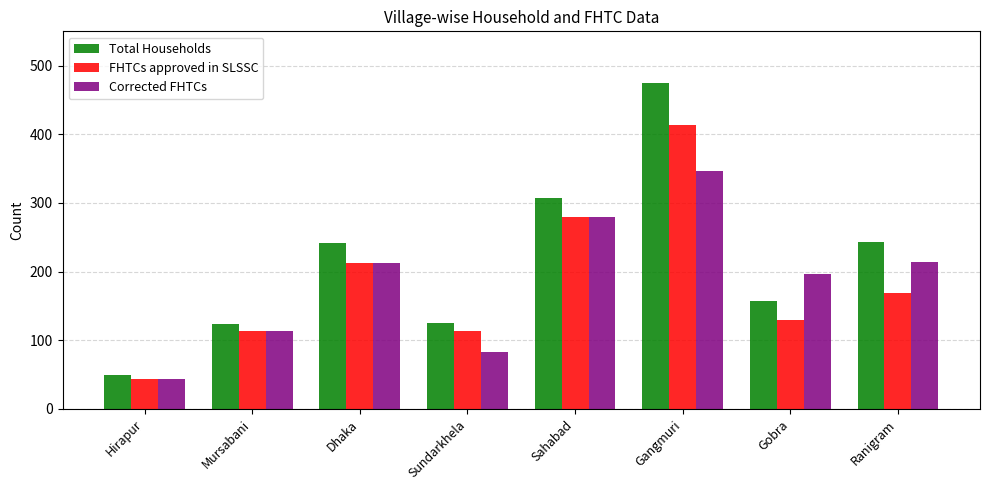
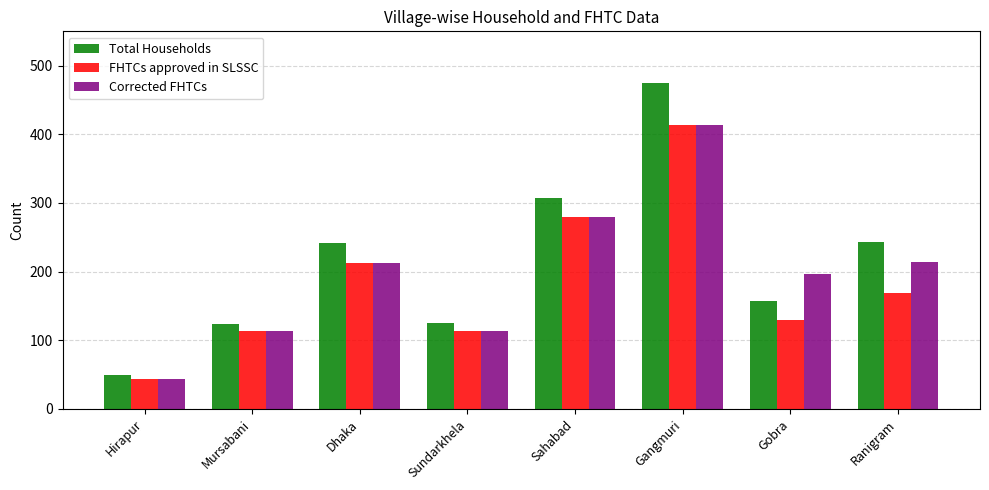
Corrected FHTCs, Sundarkhela: 80 -> 110
Corrected FHTCs, Gangmuri: 350 -> 410
